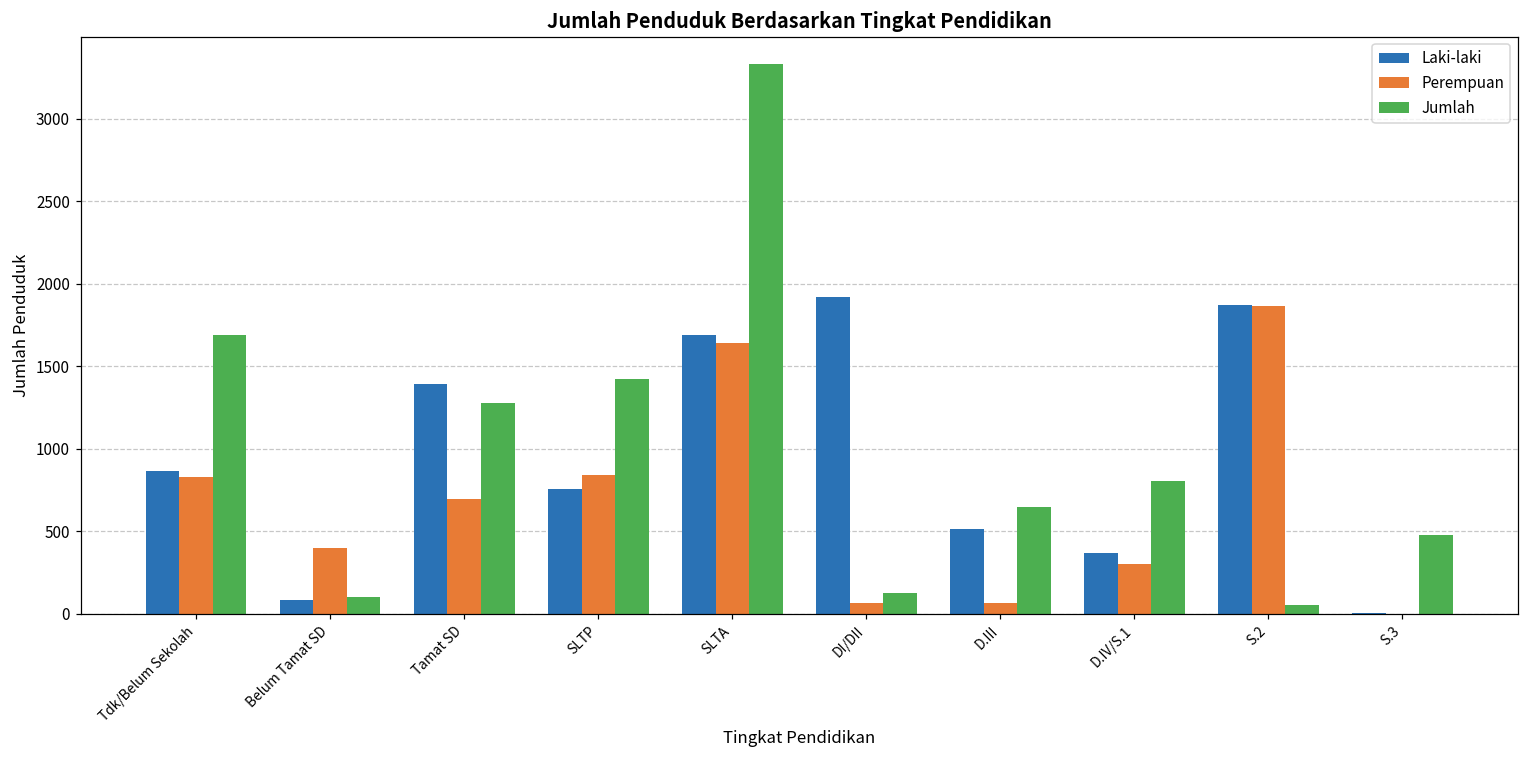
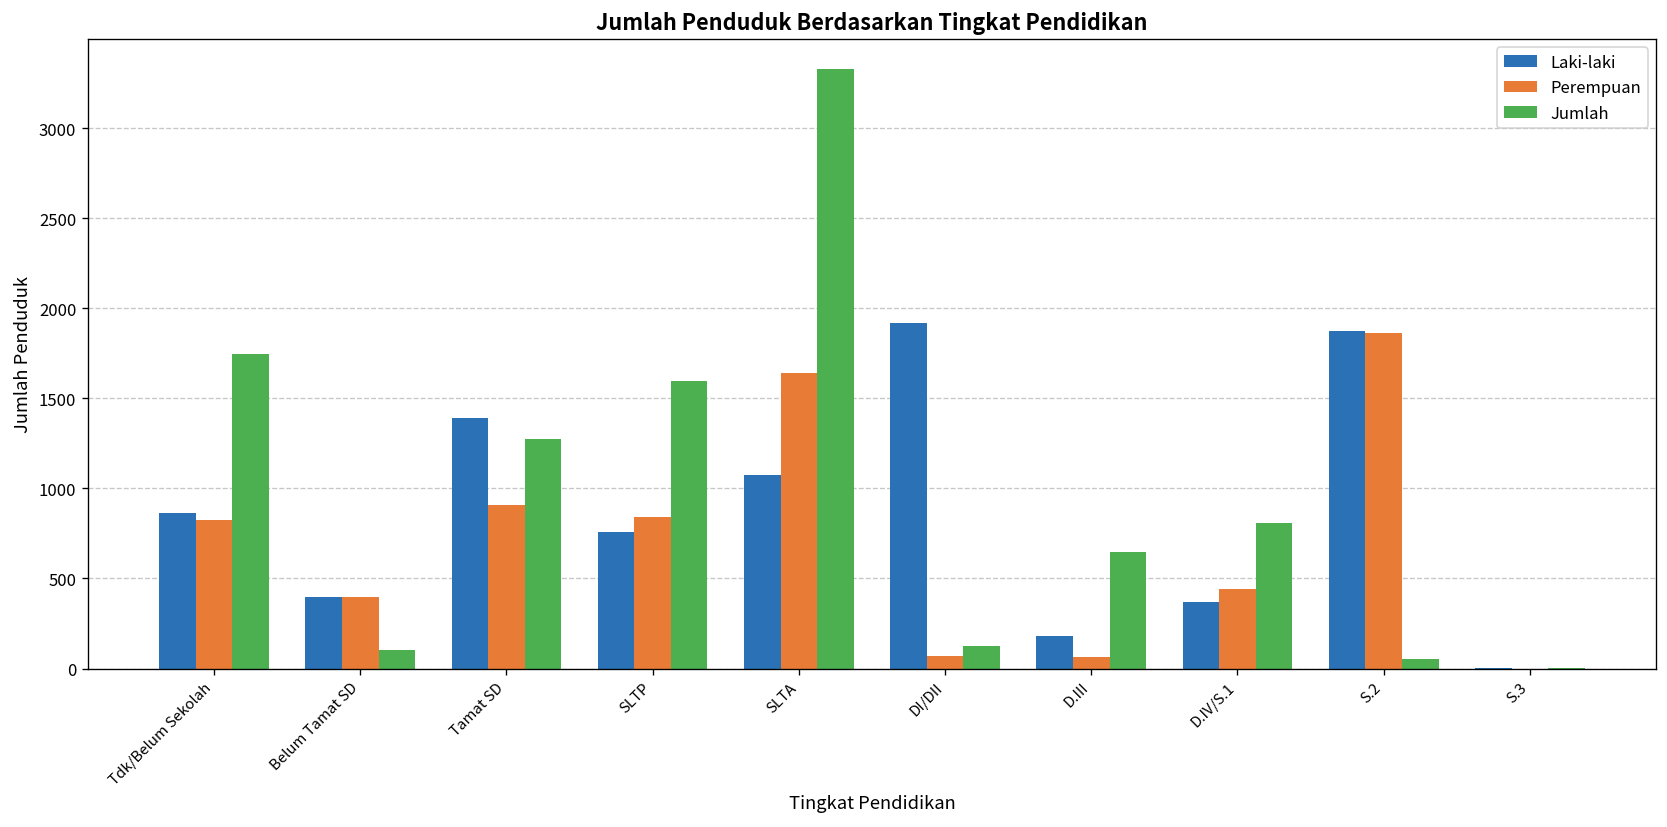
Jumlah, Tdk/Belum Sekolah: 1690 -> 1750
Laki-laki, Belum Tamat SD: 80 -> 400
Perempuan, Tamat SD: 700 -> 910
Jumlah, SLTP: 1420 -> 1600
Laki-laki, SLTA: 1690 -> 1080
Laki-laki, D.III: 510 -> 180
Perempuan, D.IV/S.1: 300 -> 440
Jumlah, S.3: 480 -> 0
